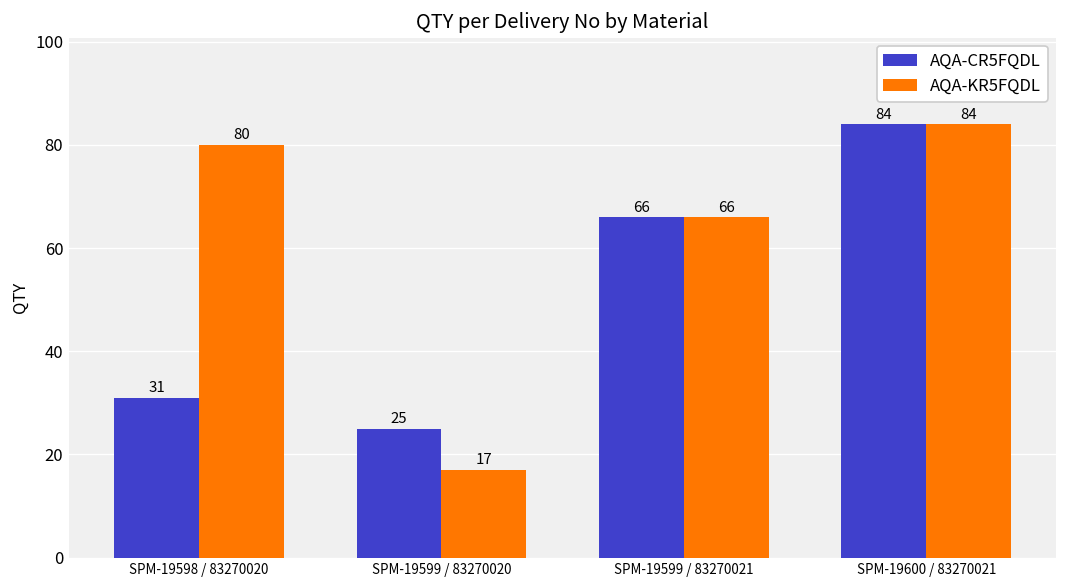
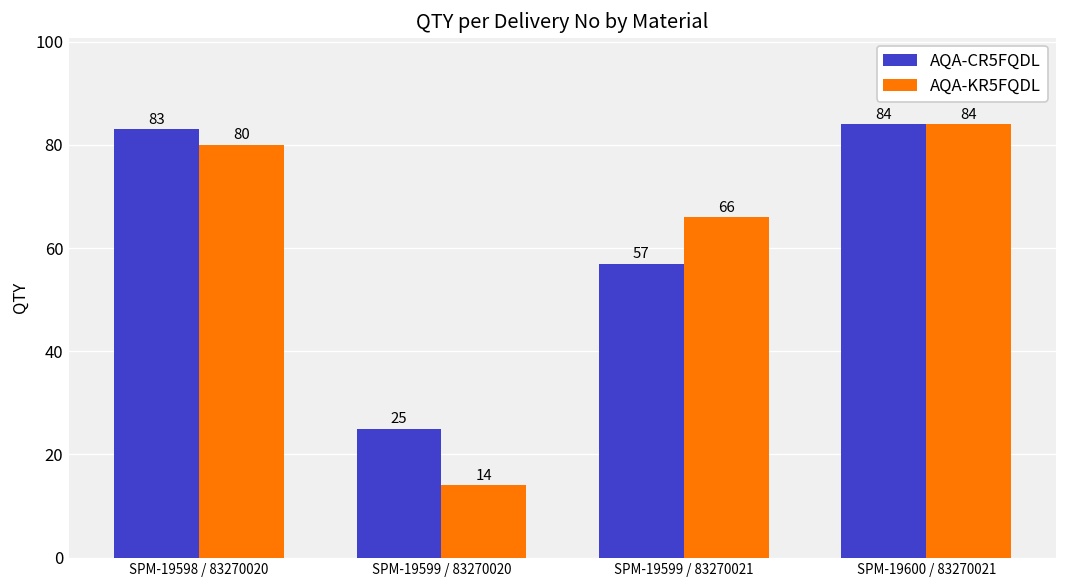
AQA-CR5FQDL, SPM-19598 / 83270020: 31 -> 83
AQA-KR5FQDL, SPM-19599 / 83270020: 17 -> 14
AQA-CR5FQDL, SPM-19599 / 83270021: 66 -> 57
